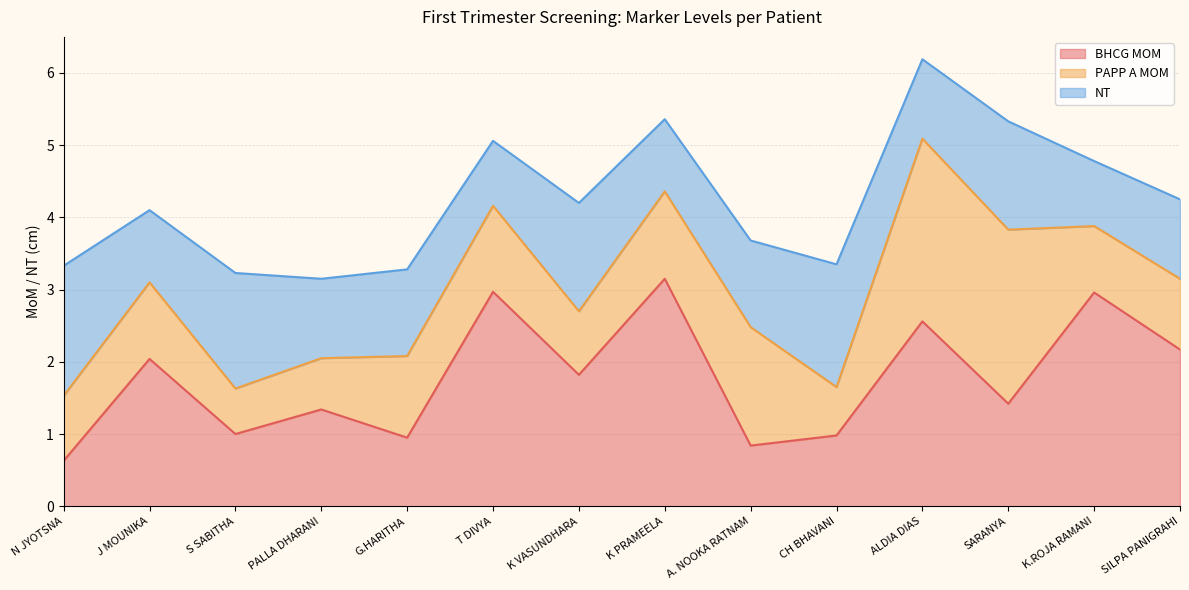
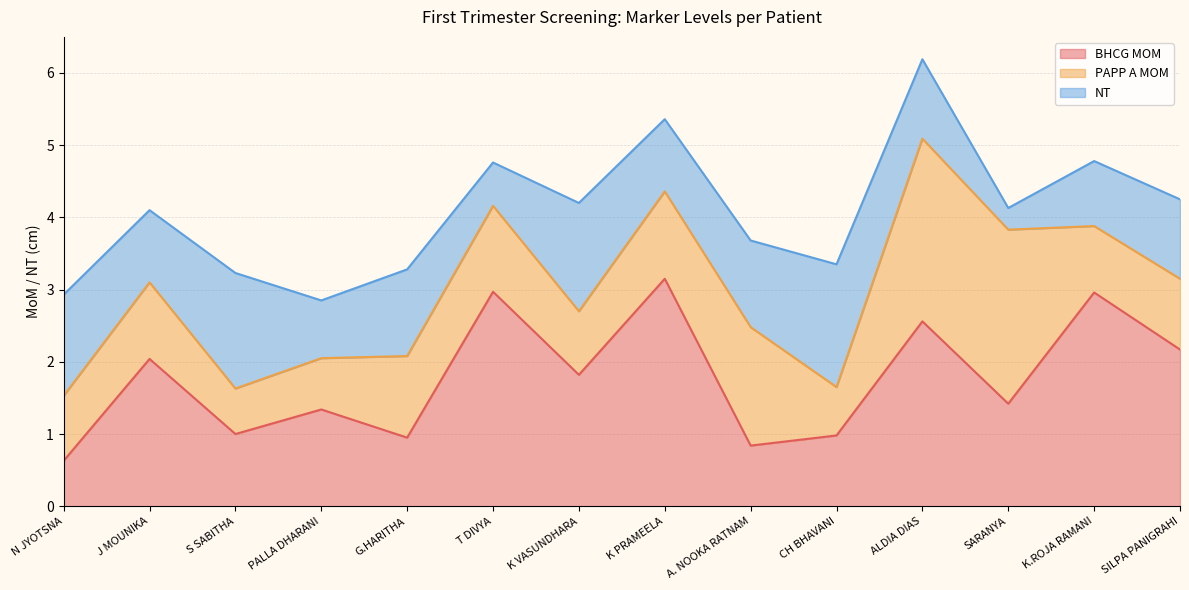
NT, N JYOTSNA: 1.8 -> 1.4
NT, PALLA DHARANI: 1.1 -> 0.8
NT, T DIVYA: 0.9 -> 0.6
NT, SARANYA: 1.5 -> 0.3
